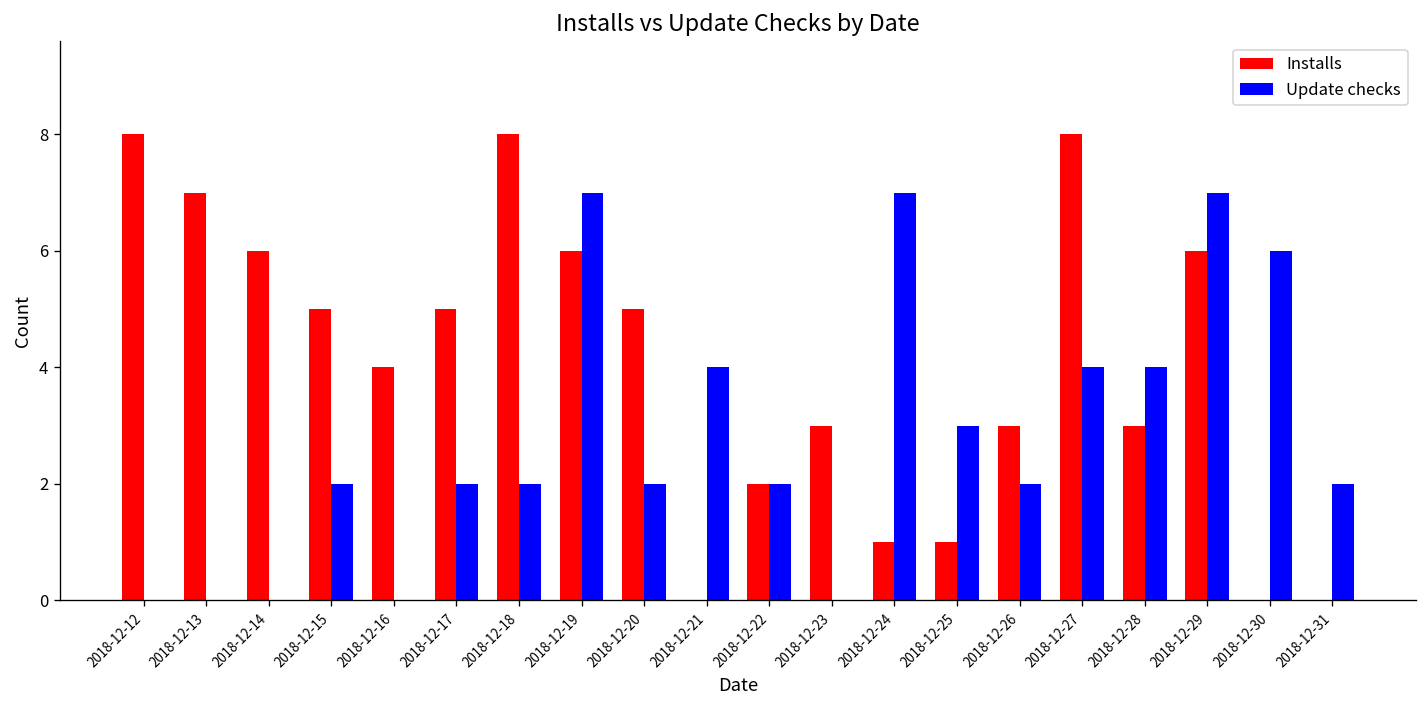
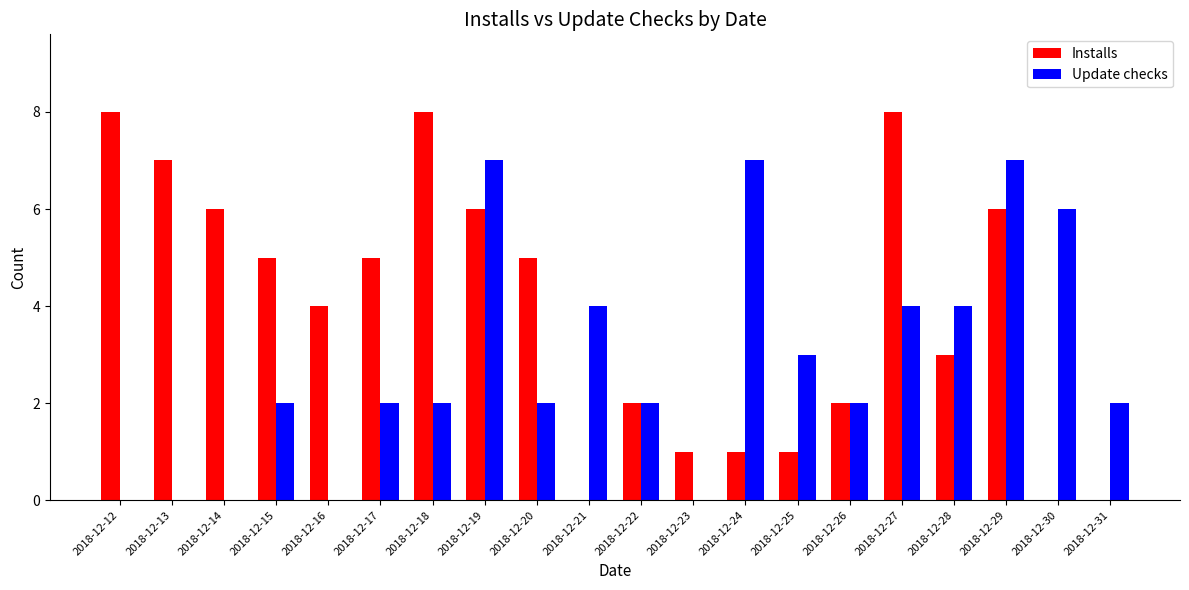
Installs, 2018-12-23: 3 -> 1
Installs, 2018-12-26: 3 -> 2
